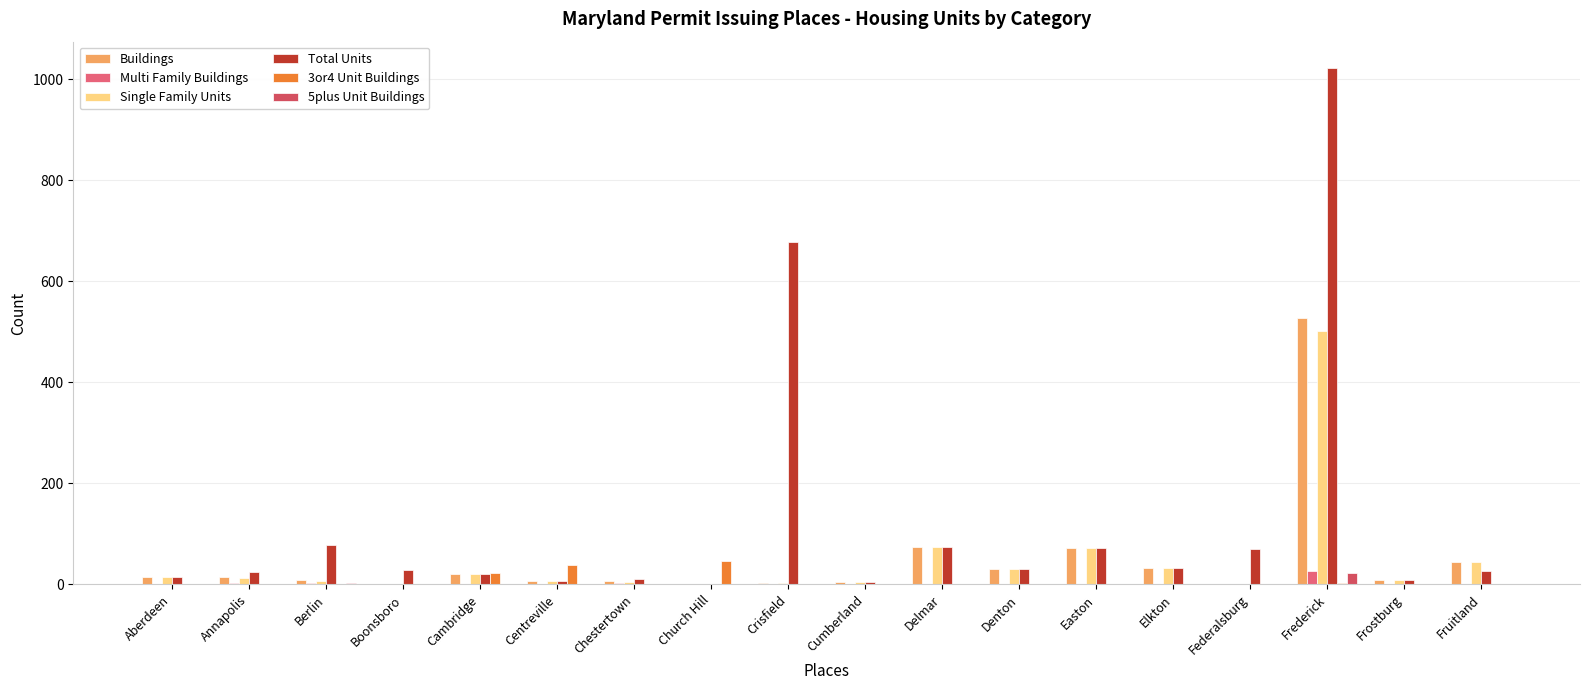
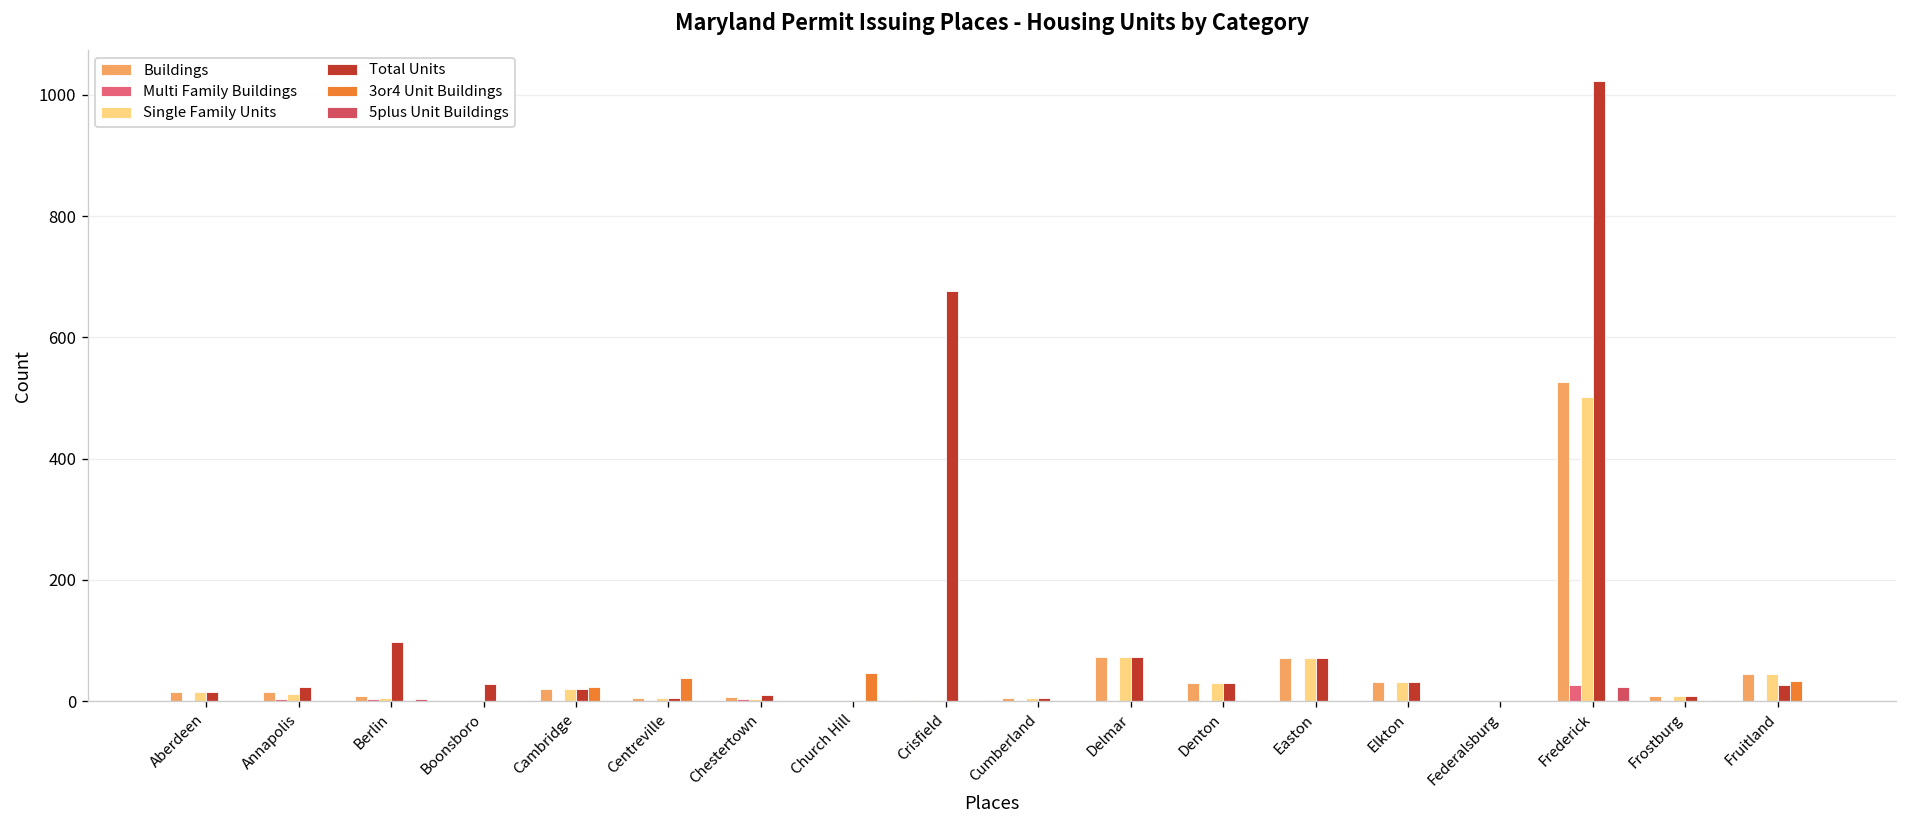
Total Units, Berlin: 80 -> 100
Total Units, Federalsburg: 70 -> 0
3or4 Unit Buildings, Fruitland: 0 -> 30
